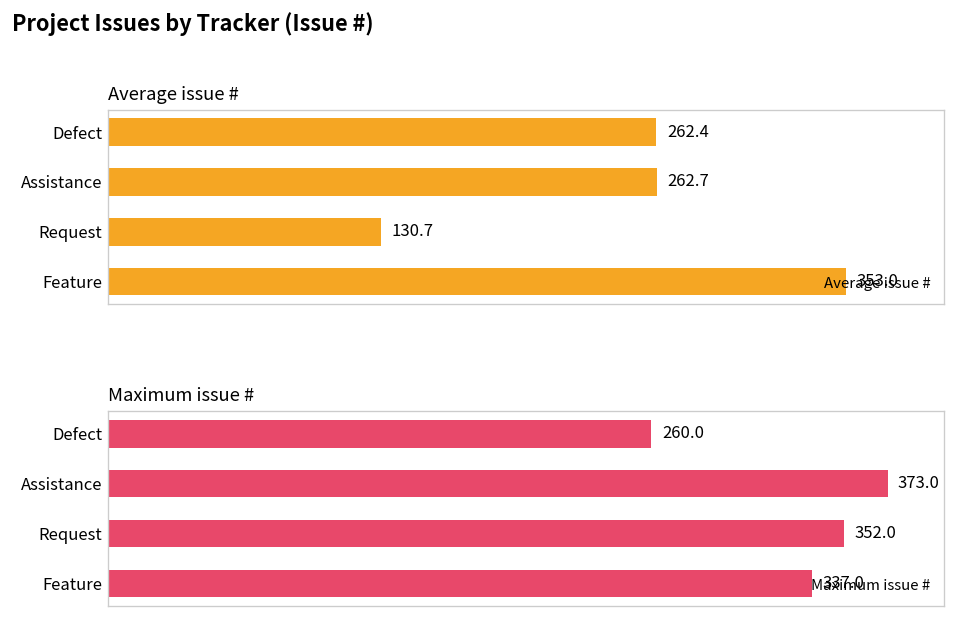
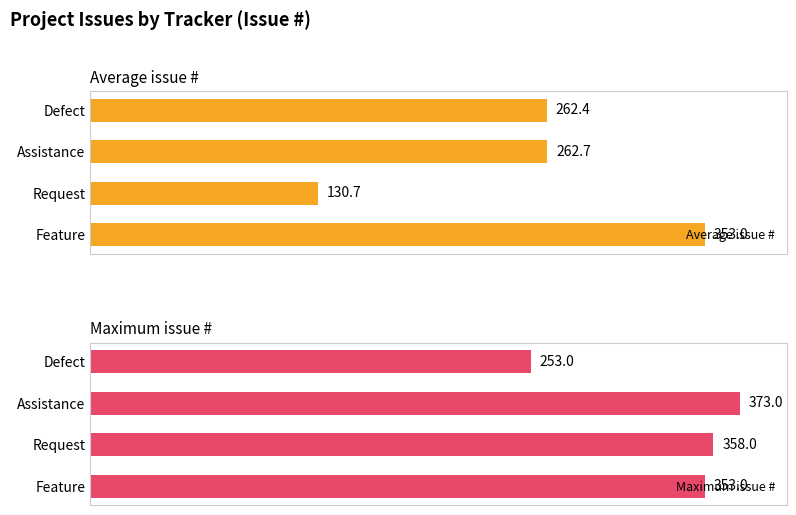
Maximum issue #, Defect: 260.0 -> 253.0
Maximum issue #, Request: 352.0 -> 358.0
Maximum issue #, Feature: 337.0 -> 353.0
